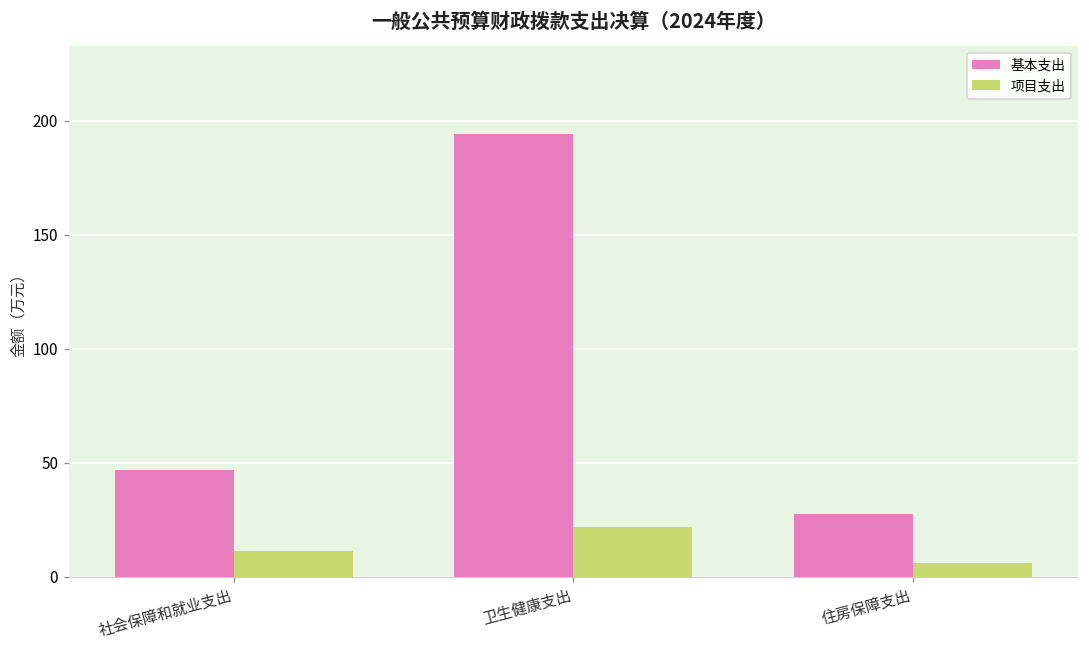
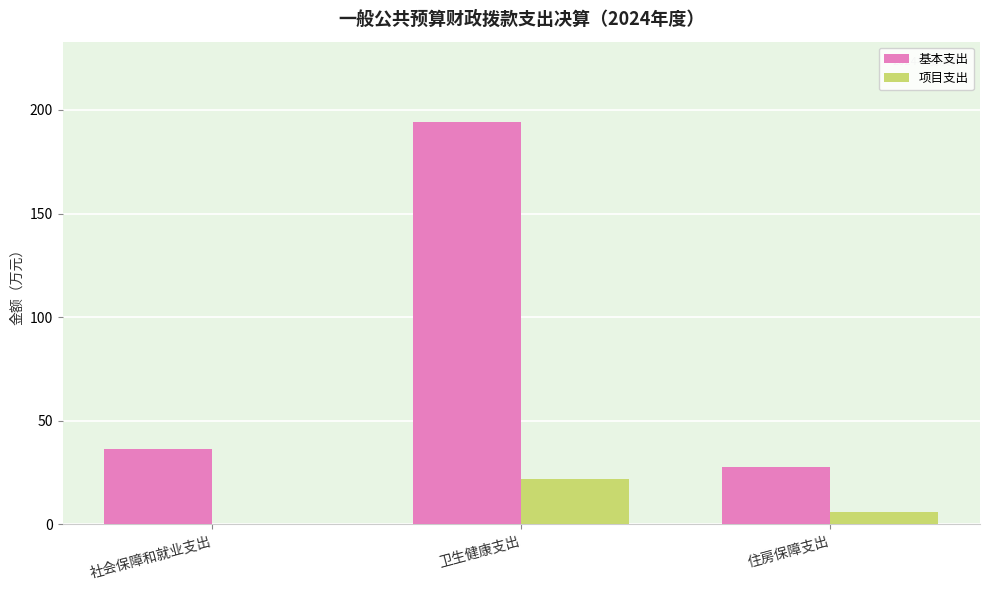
基本支出, 社会保障和就业支出: 47 -> 37
项目支出, 社会保障和就业支出: 12 -> 0
